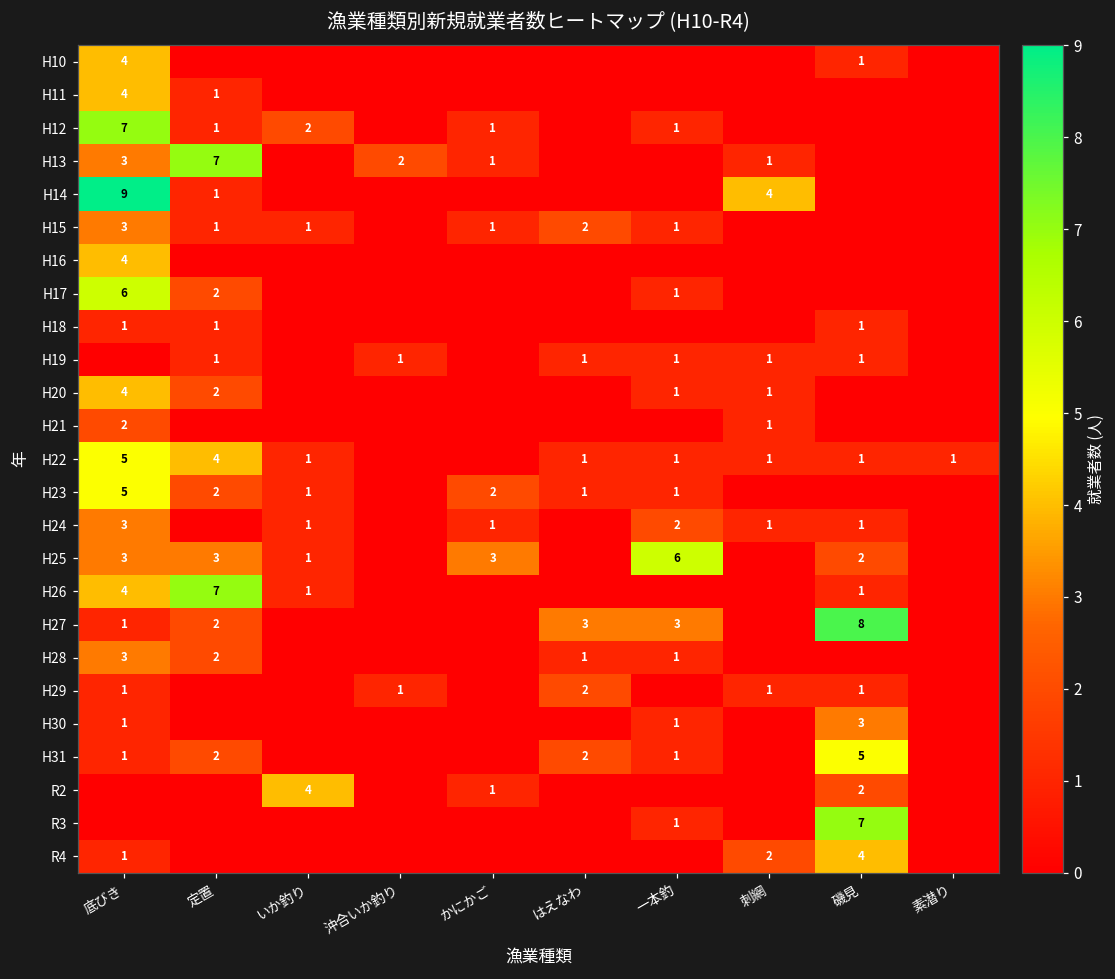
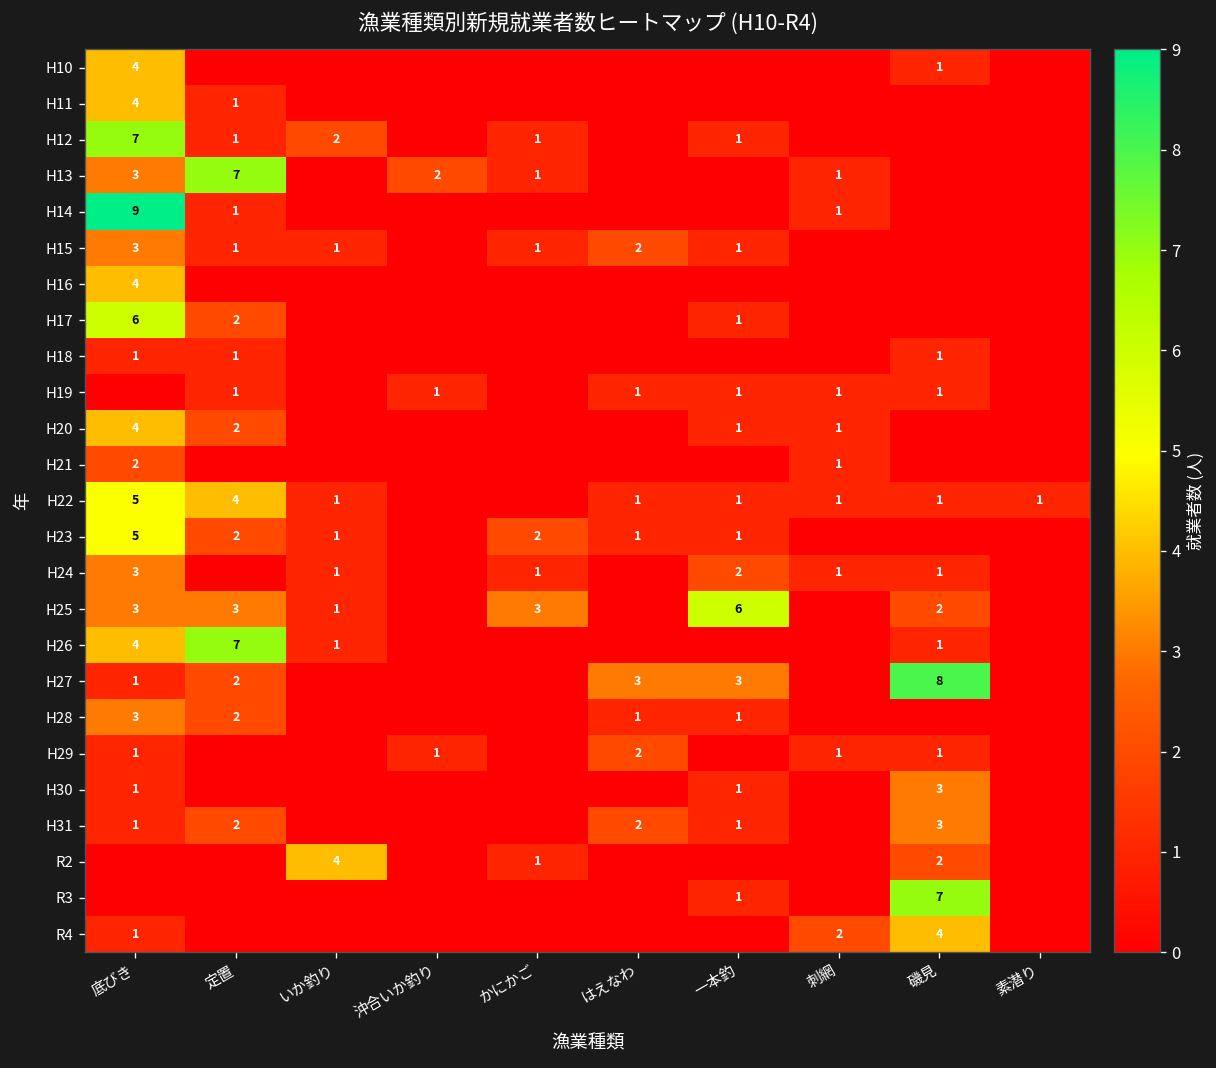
H14, 刺網: 4 -> 1
H31, 磯見: 5 -> 3
